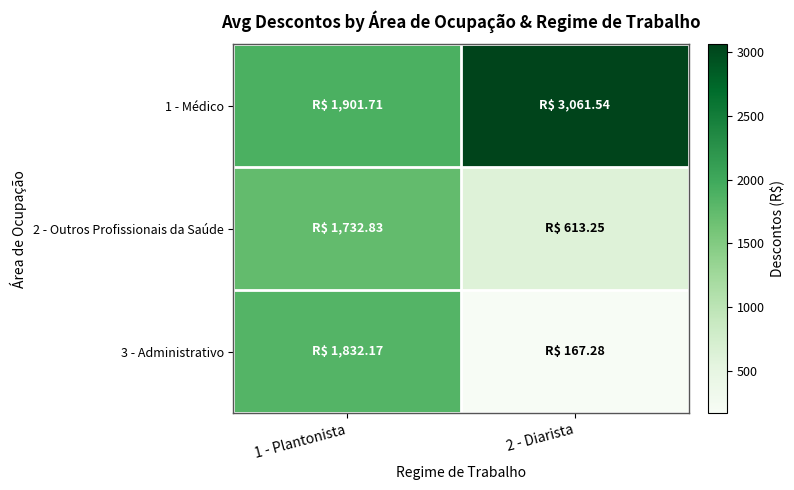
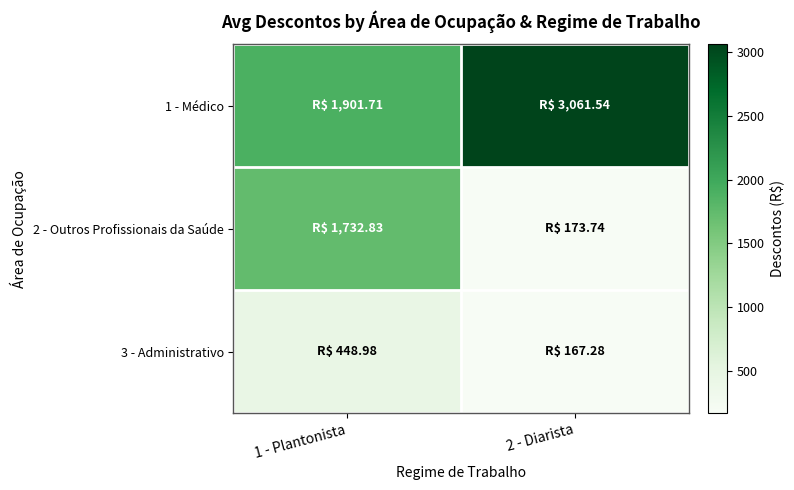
2 - Outros Profissionais da Saúde, 2 - Diarista: 613.25 -> 173.74
3 - Administrativo, 1 - Plantonista: 1,832.17 -> 448.98
